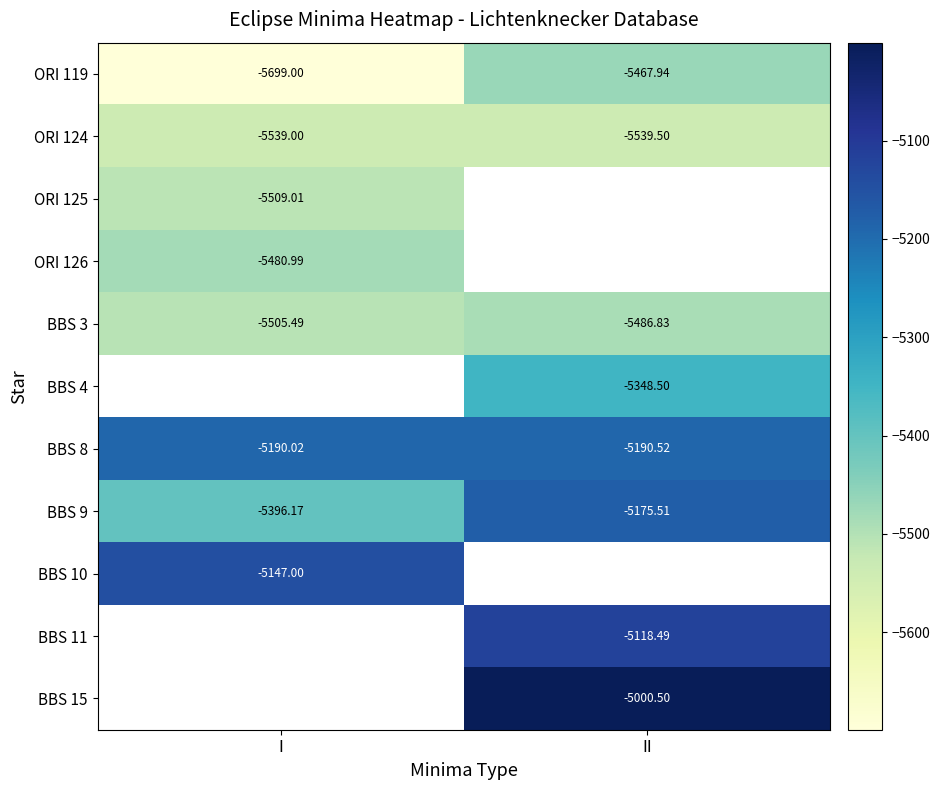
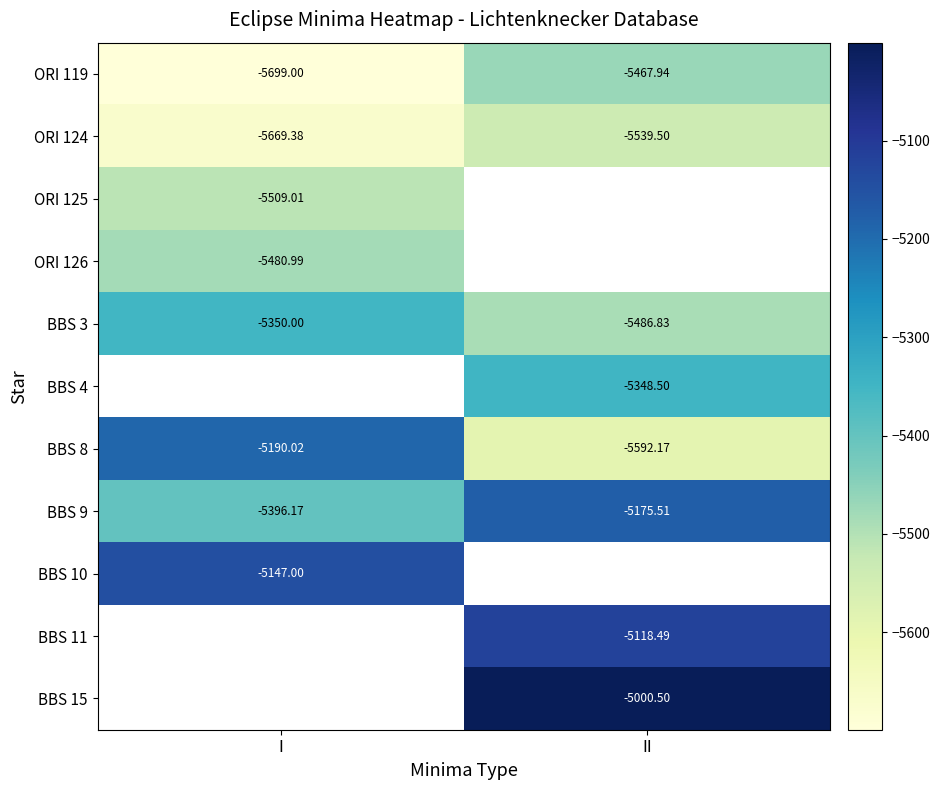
ORI 124, I: -5539.00 -> -5669.38
BBS 3, I: -5505.49 -> -5350.00
BBS 8, II: -5190.52 -> -5592.17
